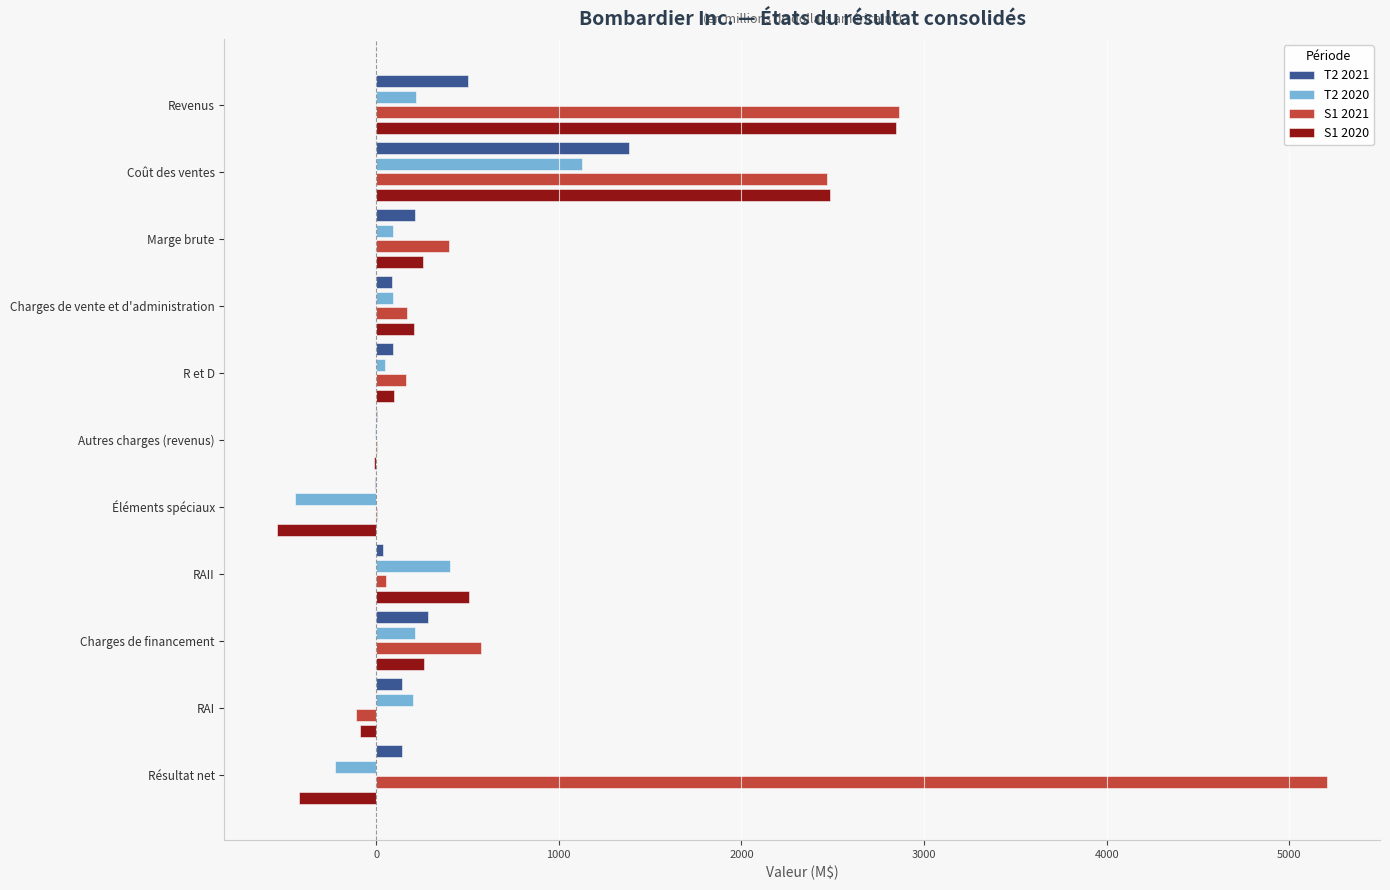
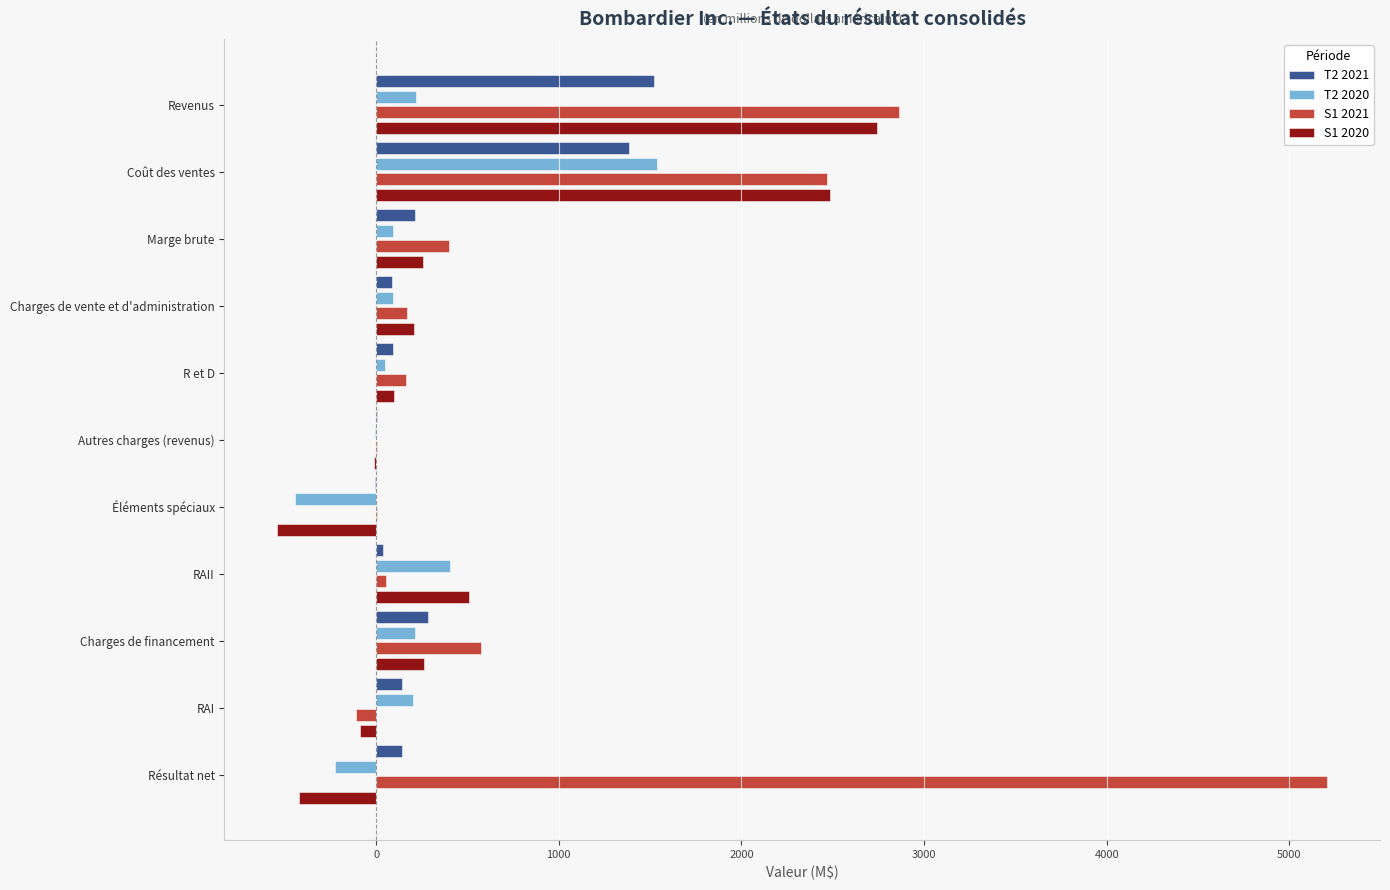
T2 2021, Revenus: 500 -> 1520
S1 2020, Revenus: 2850 -> 2750
T2 2020, Coût des ventes: 1130 -> 1540
